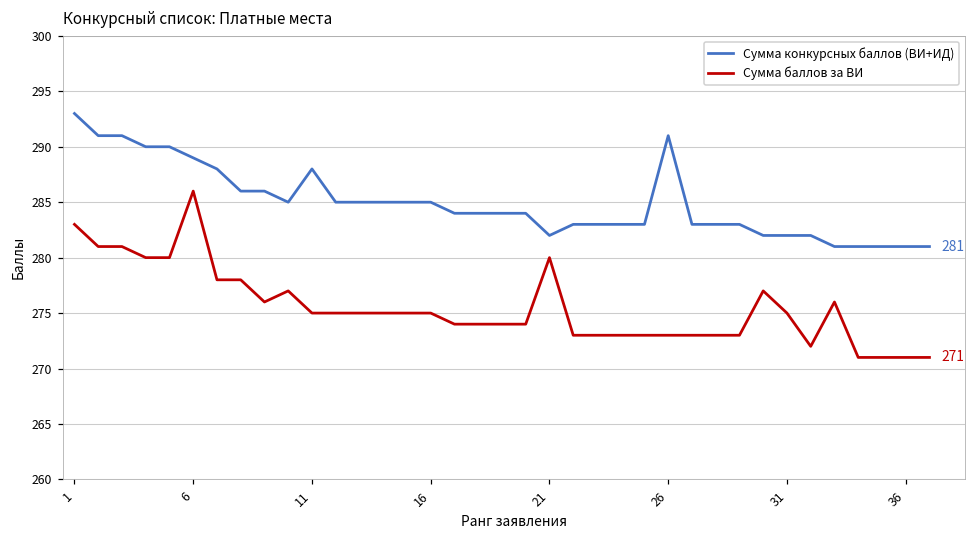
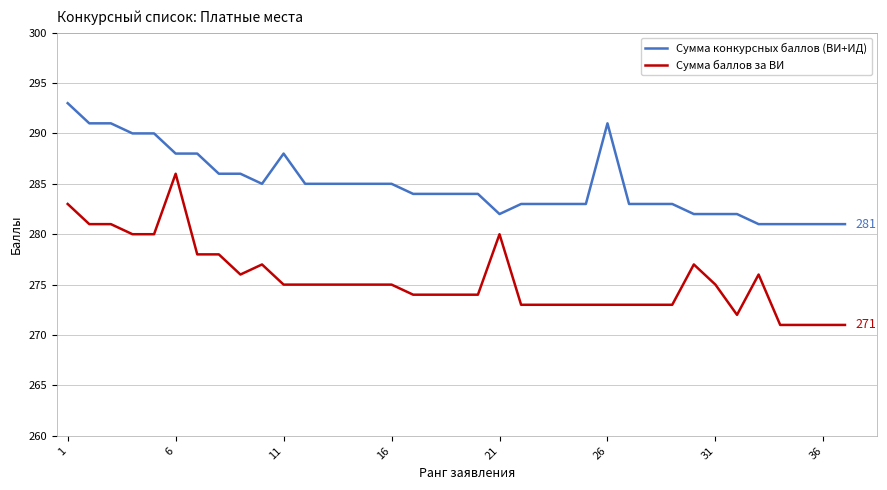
Сумма конкурсных баллов (ВИ+ИД), 6: 289 -> 288
